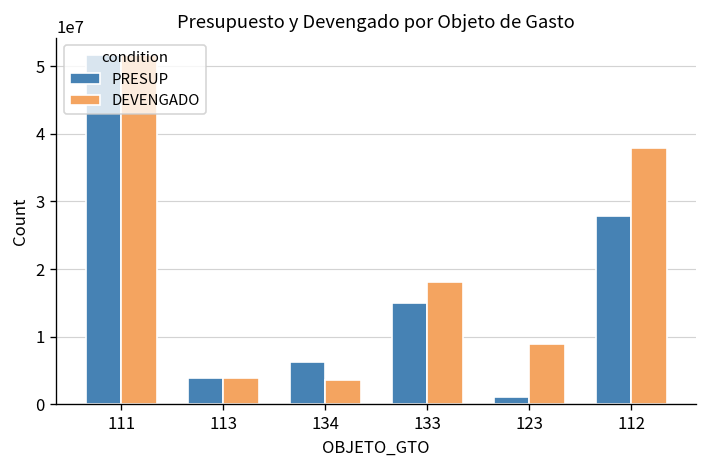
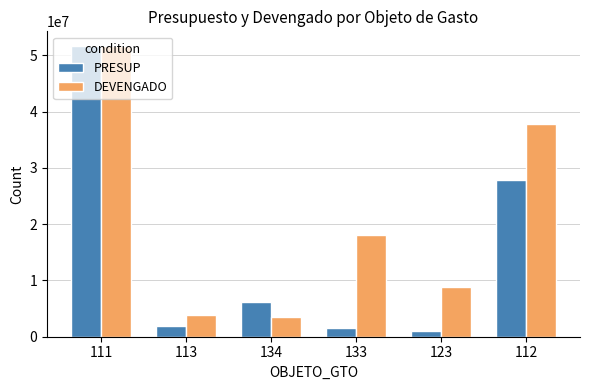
PRESUP, 113: 4000000 -> 2000000
PRESUP, 133: 15000000 -> 2000000
